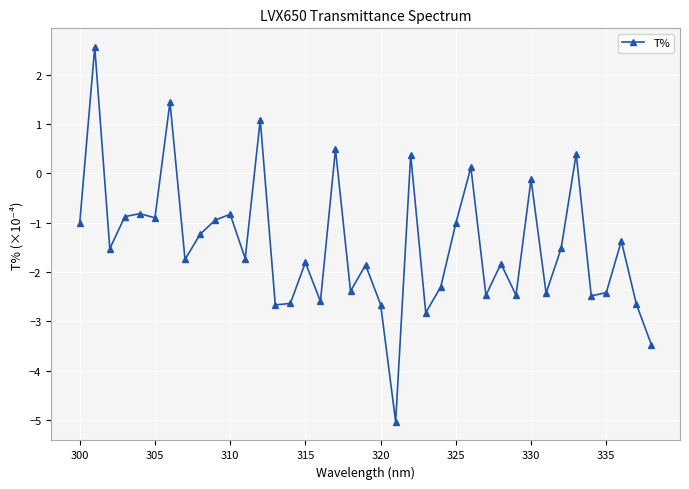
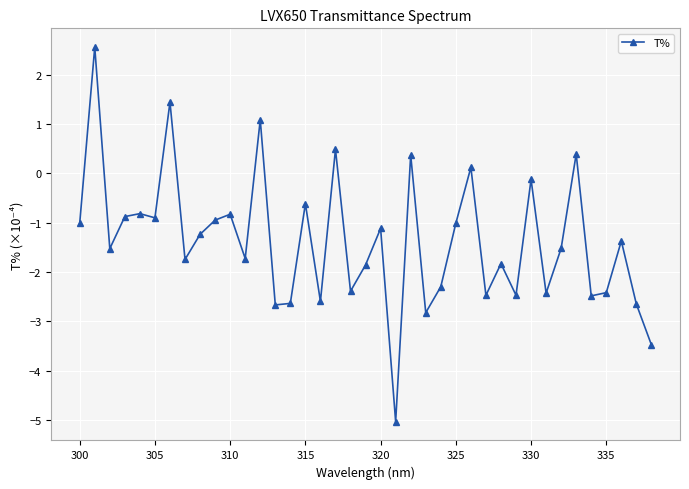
315: -1.8 -> -0.6
320: -2.7 -> -1.1
